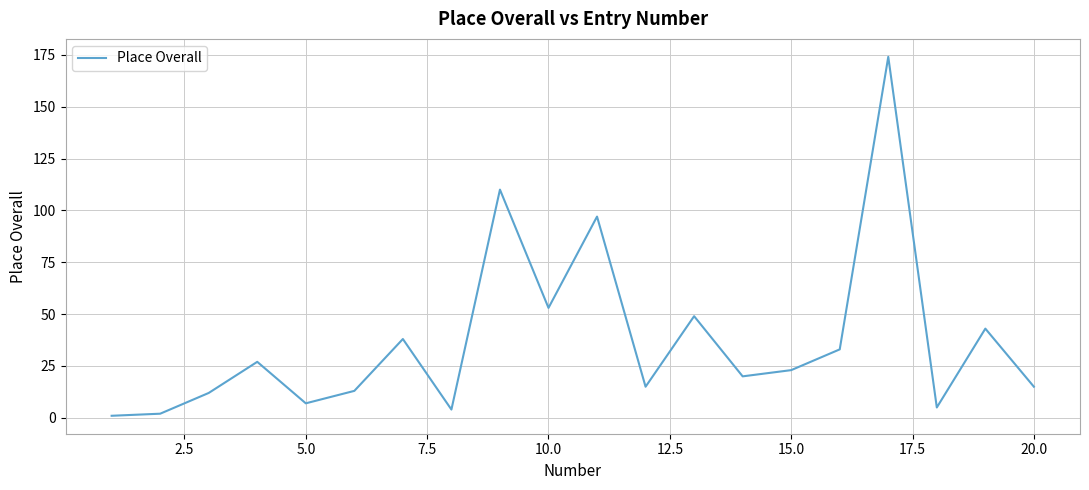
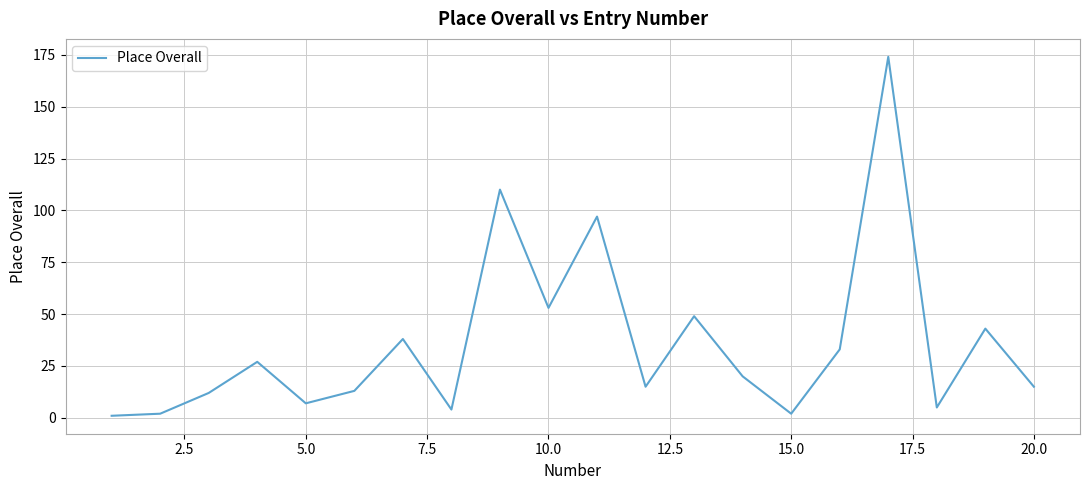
15.0: 23 -> 2
